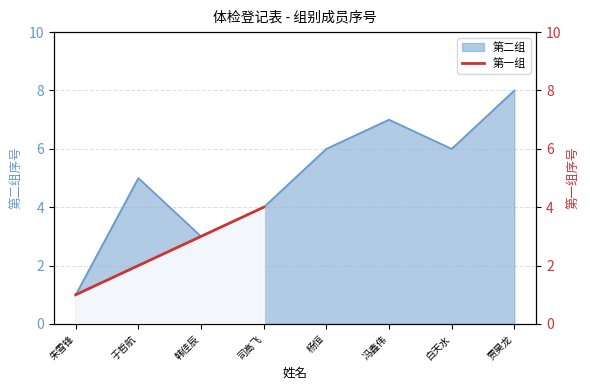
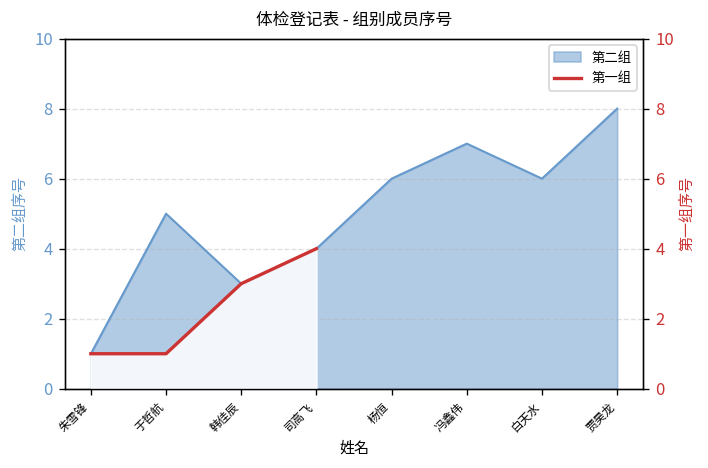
第一组, 于哲航: 2 -> 1
